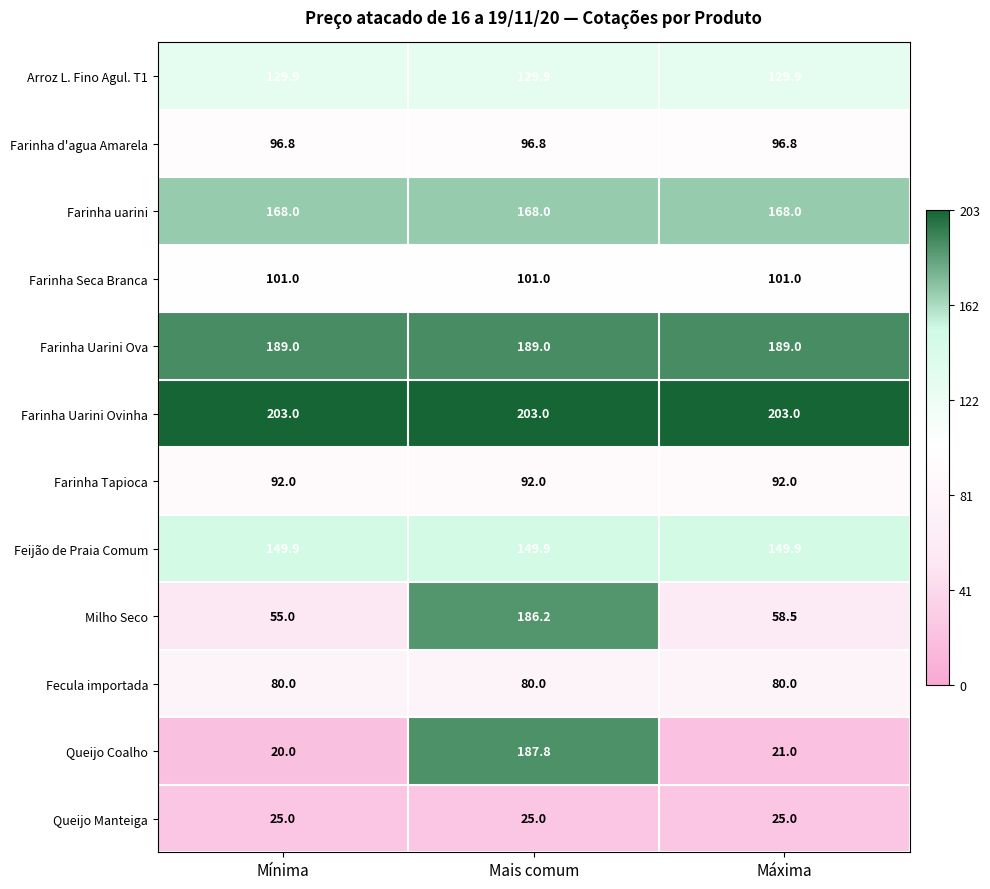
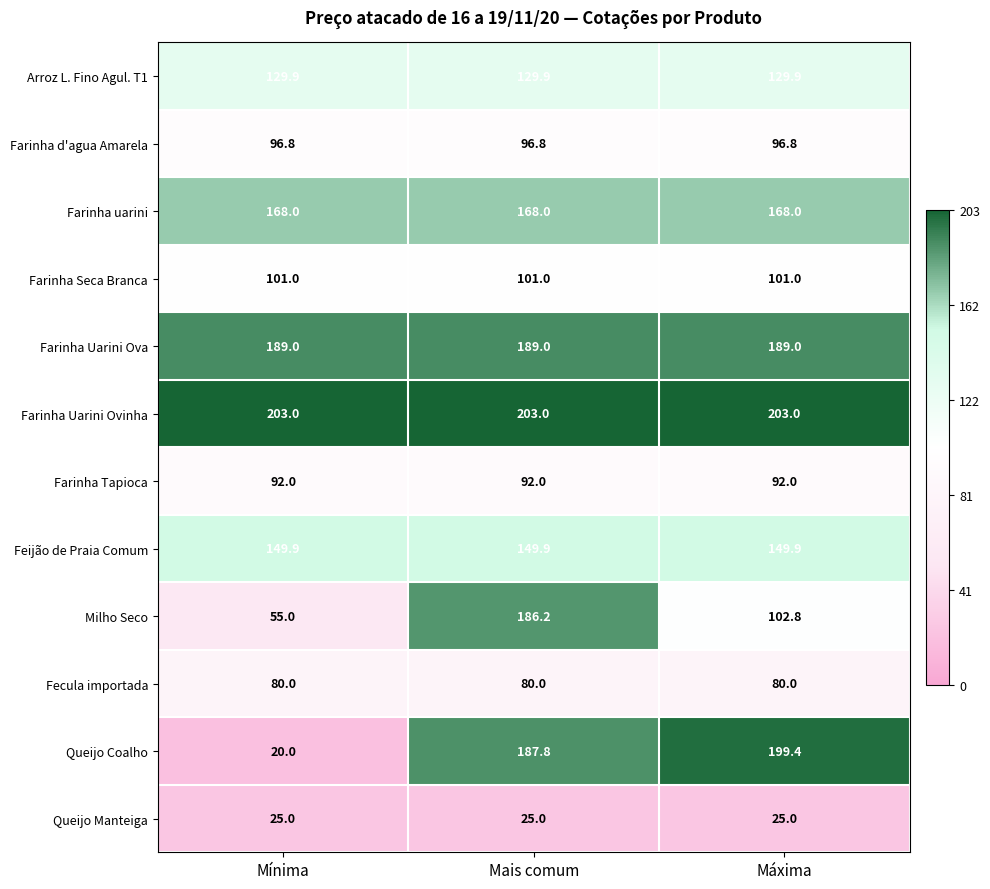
Milho Seco, Máxima: 58.5 -> 102.8
Queijo Coalho, Máxima: 21.0 -> 199.4
